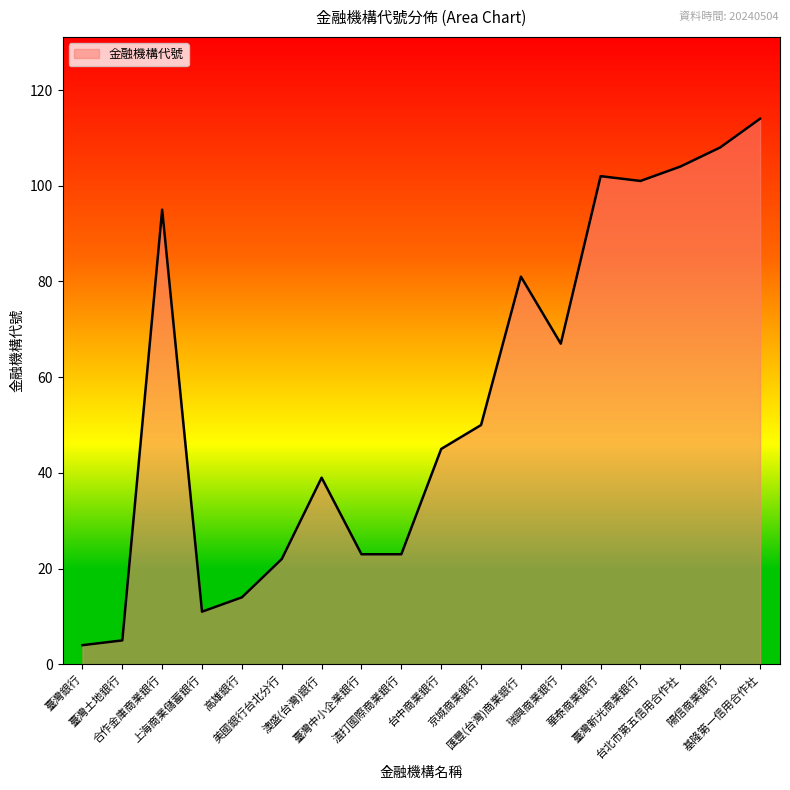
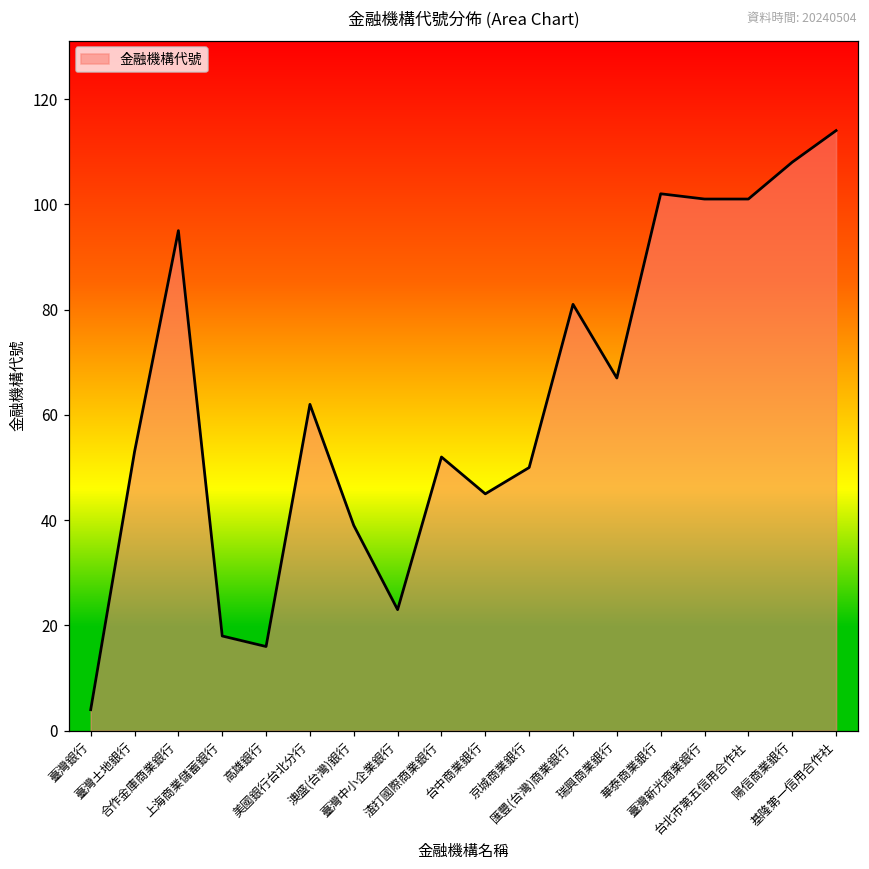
臺灣土地銀行: 5 -> 53
上海商業儲蓄銀行: 11 -> 18
高雄銀行: 14 -> 16
美國銀行台北分行: 22 -> 62
渣打國際商業銀行: 23 -> 52
台北市第五信用合作社: 104 -> 101
